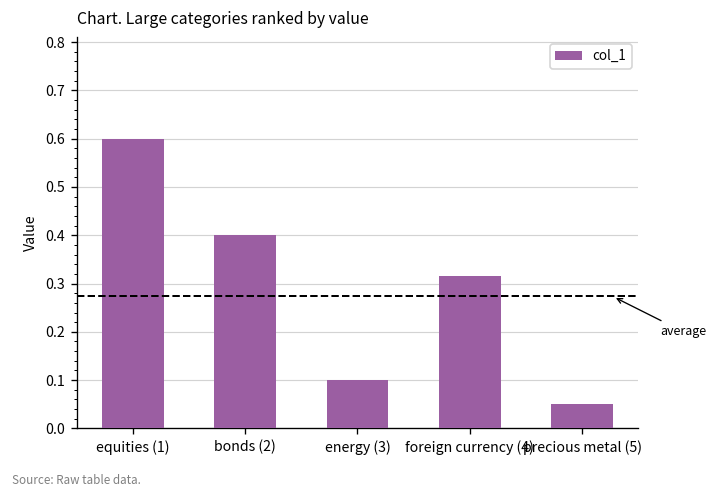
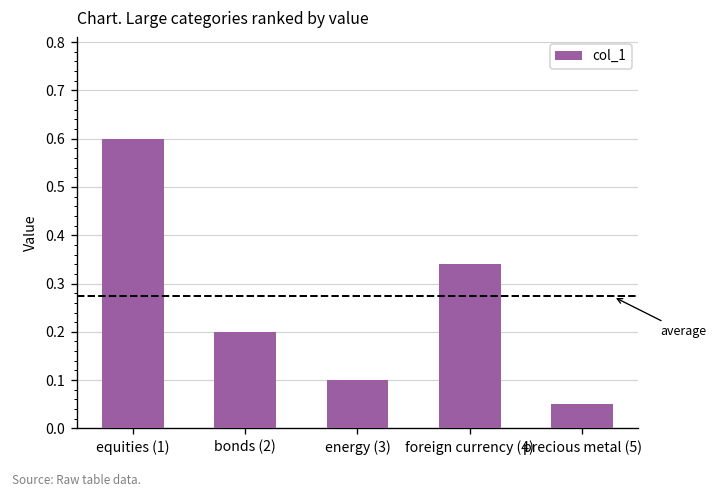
bonds (2): 0.4 -> 0.2
foreign currency (4): 0.32 -> 0.34
